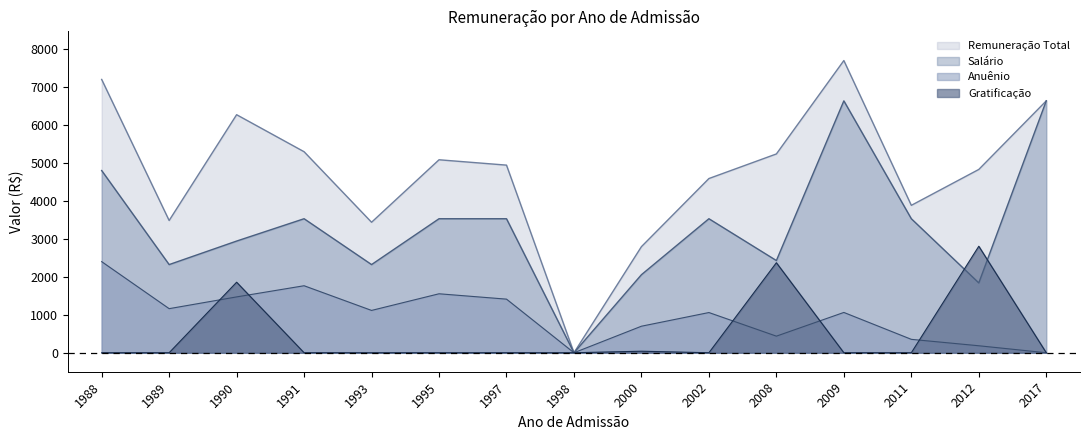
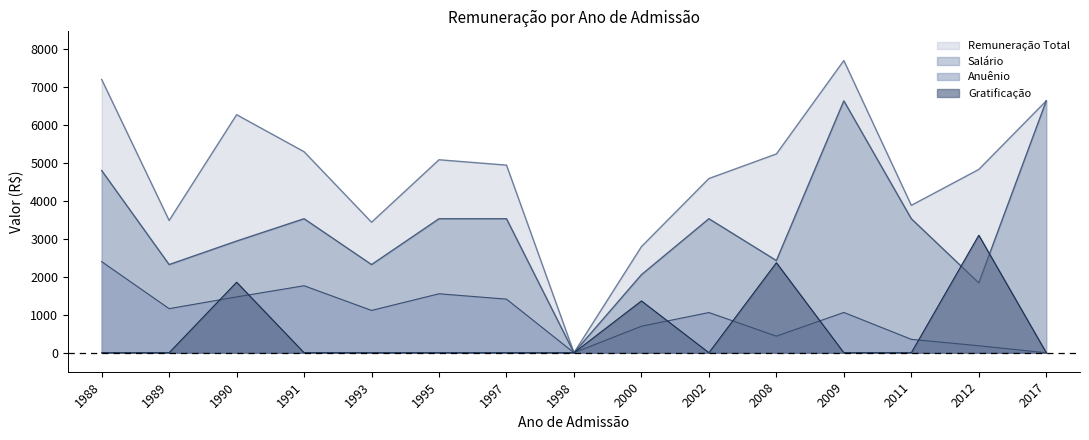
Gratificação, 2000: 0 -> 1400
Gratificação, 2012: 2800 -> 3100
